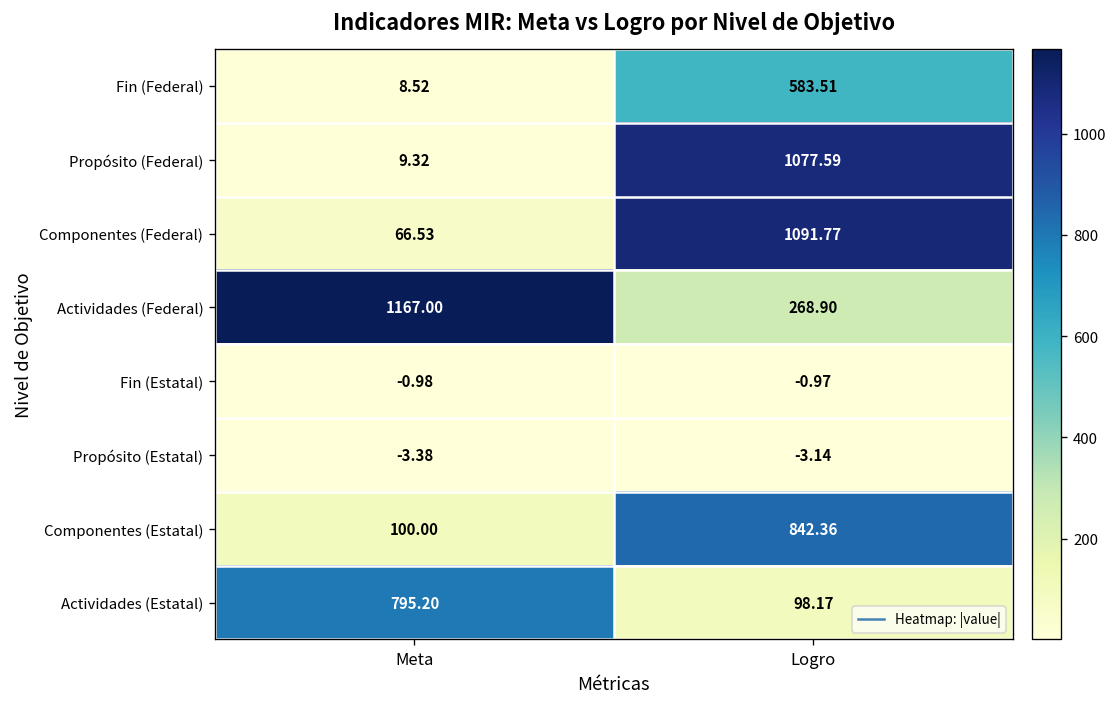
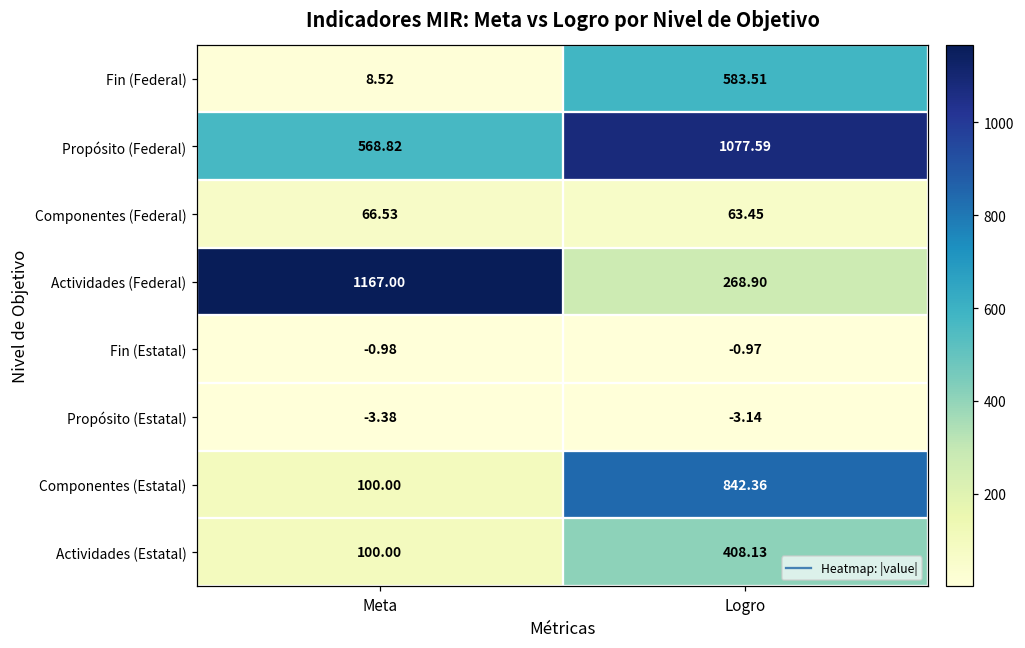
Propósito (Federal), Meta: 9.32 -> 568.82
Componentes (Federal), Logro: 1091.77 -> 63.45
Actividades (Estatal), Meta: 795.20 -> 100.00
Actividades (Estatal), Logro: 98.17 -> 408.13
